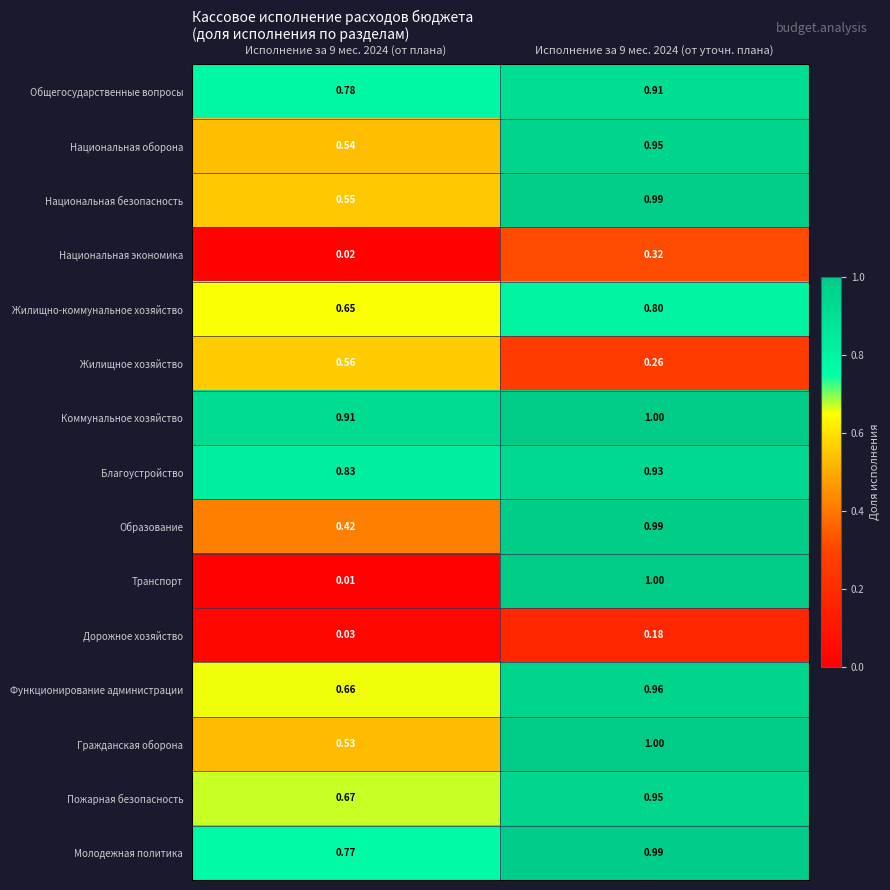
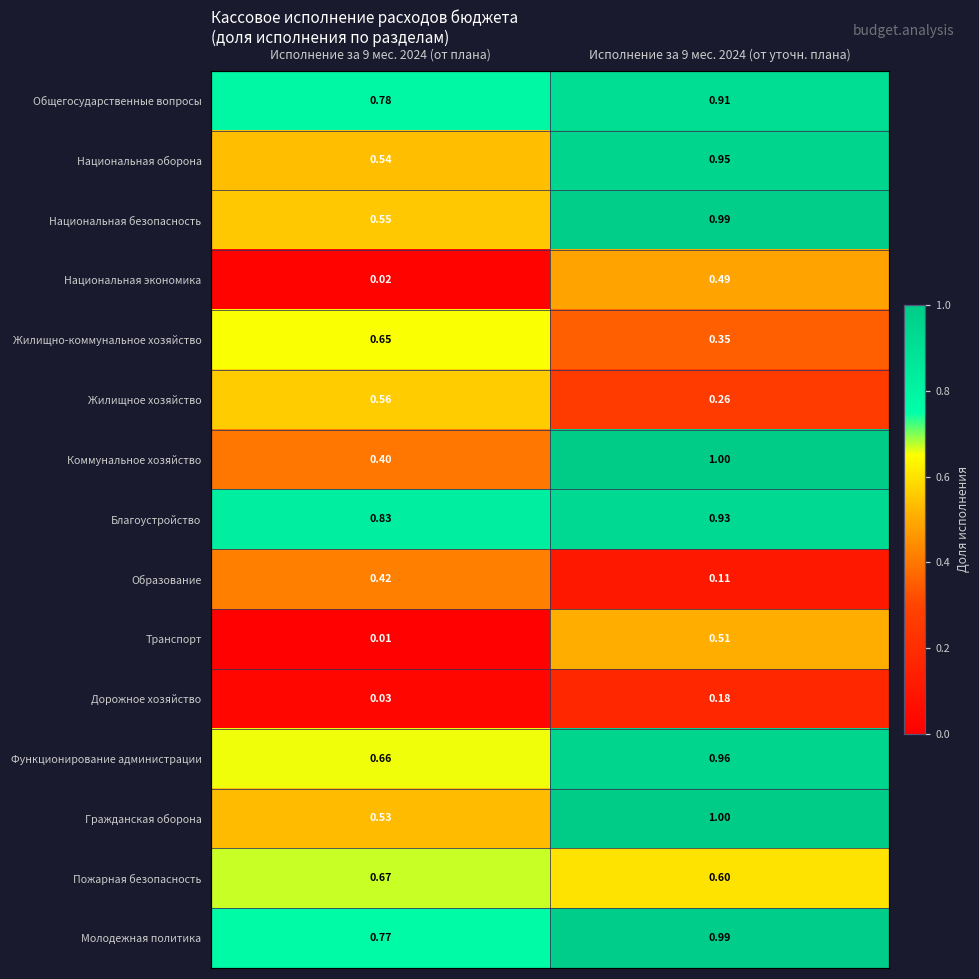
Национальная экономика, Исполнение за 9 мес. 2024 (от уточн. плана): 0.32 -> 0.49
Жилищно-коммунальное хозяйство, Исполнение за 9 мес. 2024 (от уточн. плана): 0.80 -> 0.35
Коммунальное хозяйство, Исполнение за 9 мес. 2024 (от плана): 0.91 -> 0.40
Образование, Исполнение за 9 мес. 2024 (от уточн. плана): 0.99 -> 0.11
Транспорт, Исполнение за 9 мес. 2024 (от уточн. плана): 1.00 -> 0.51
Пожарная безопасность, Исполнение за 9 мес. 2024 (от уточн. плана): 0.95 -> 0.60
